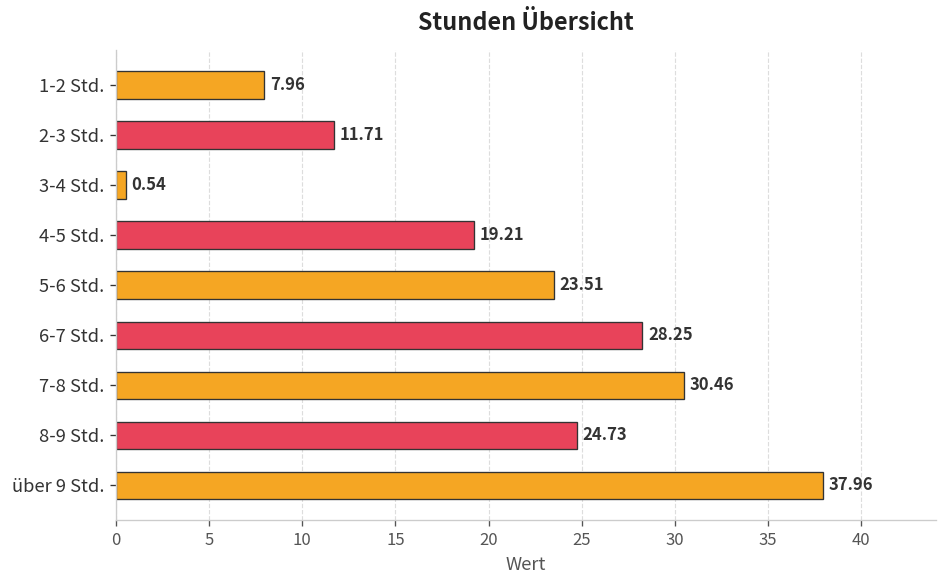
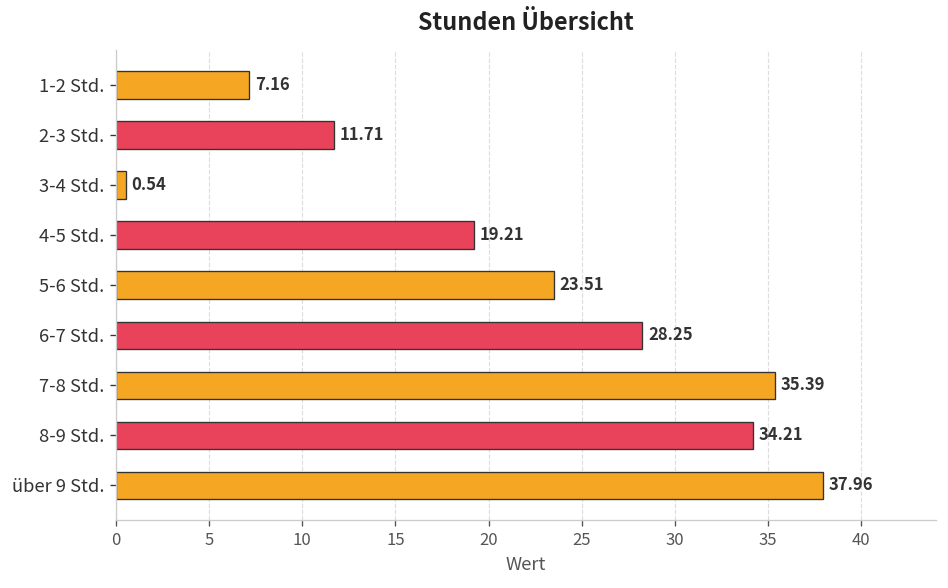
1-2 Std.: 7.96 -> 7.16
7-8 Std.: 30.46 -> 35.39
8-9 Std.: 24.73 -> 34.21
